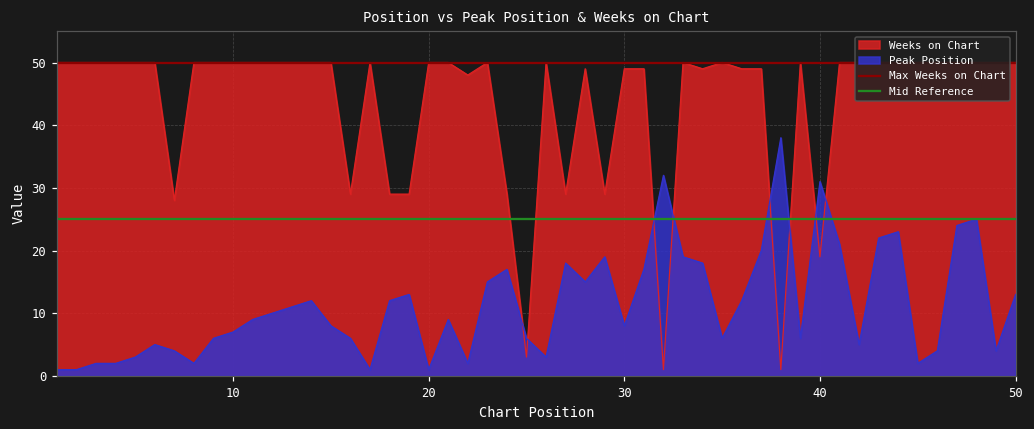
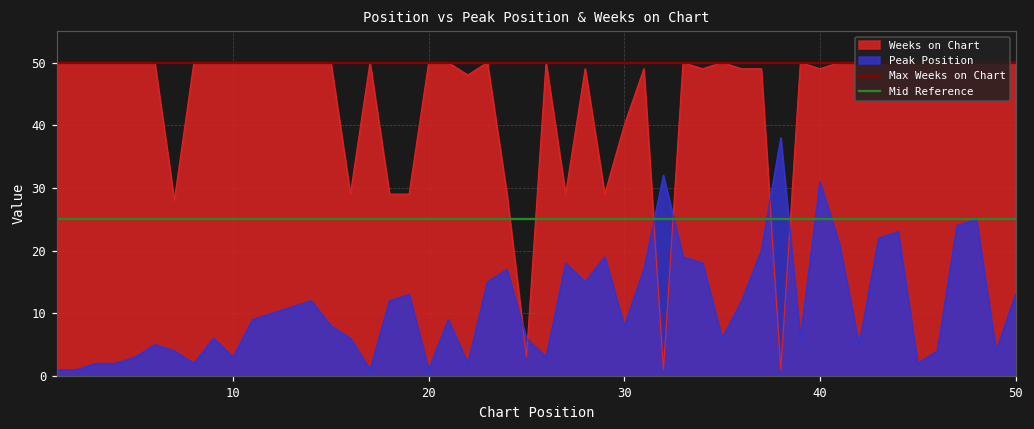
Peak Position, 10: 7 -> 3
Weeks on Chart, 30: 49 -> 40
Weeks on Chart, 40: 19 -> 49
